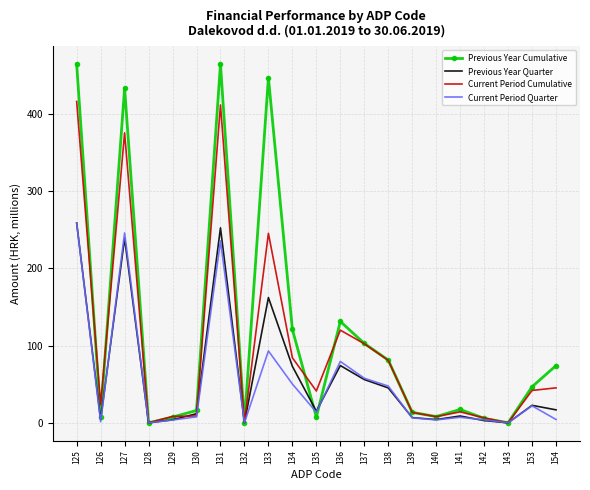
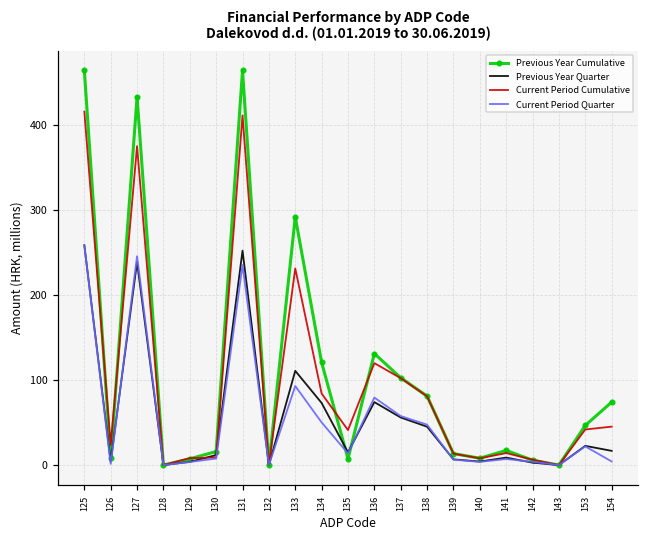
Previous Year Cumulative, 133: 450 -> 290
Previous Year Quarter, 133: 160 -> 110
Current Period Cumulative, 133: 250 -> 230
